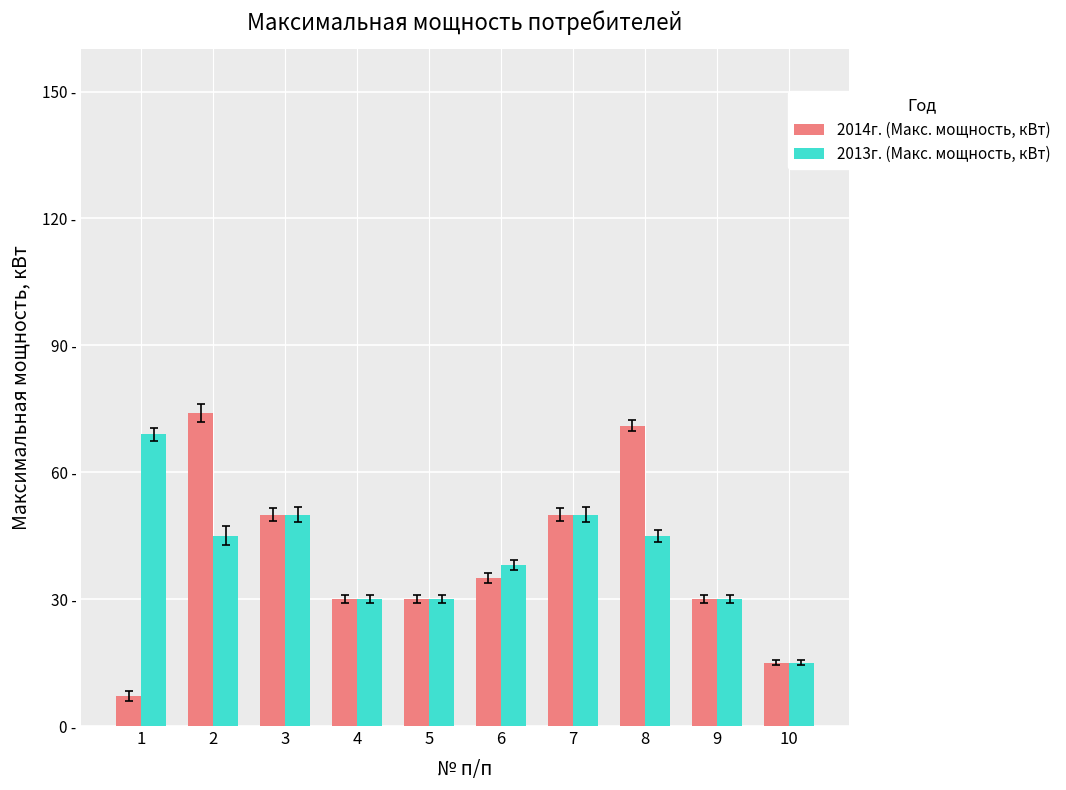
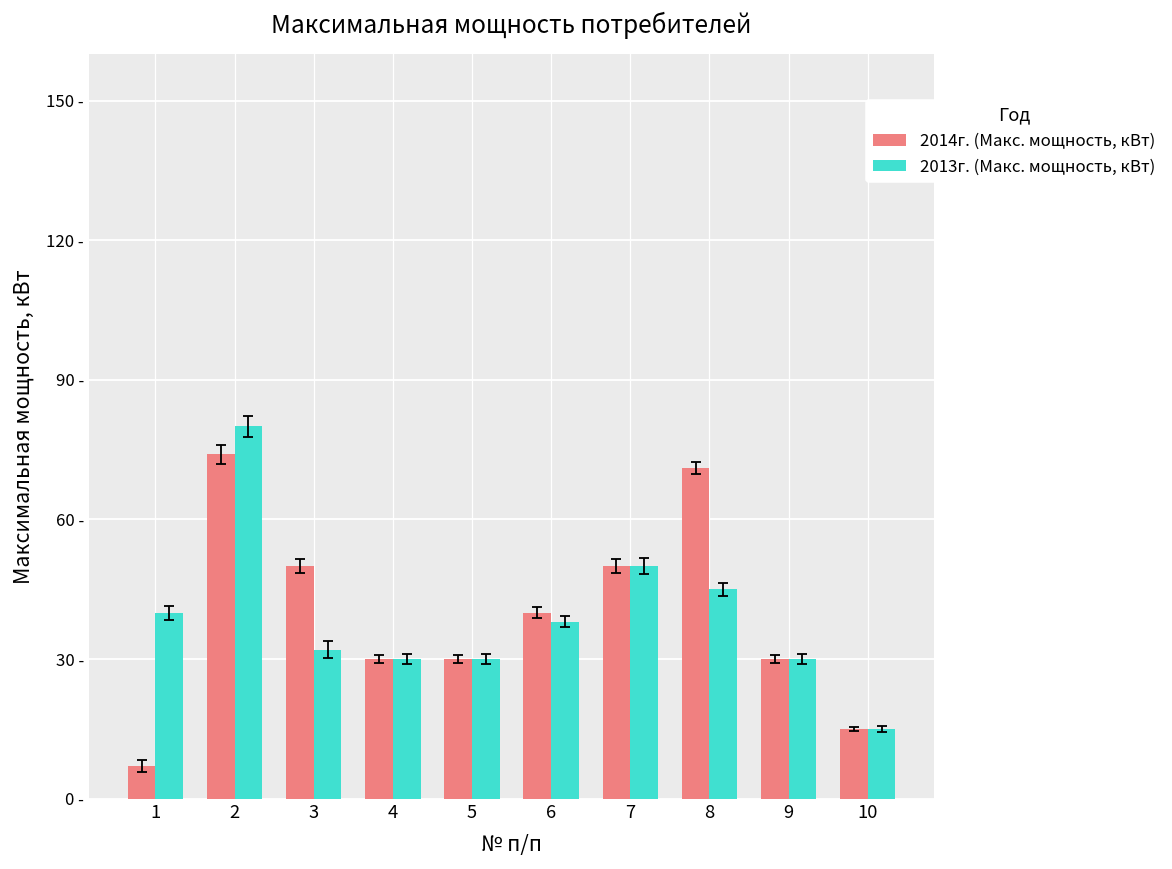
2013г. (Макс. мощность, кВт), 1: 69 - -> 40 -
2013г. (Макс. мощность, кВт), 2: 45 - -> 80 -
2013г. (Макс. мощность, кВт), 3: 50 - -> 32 -
2014г. (Макс. мощность, кВт), 6: 35 - -> 40 -
